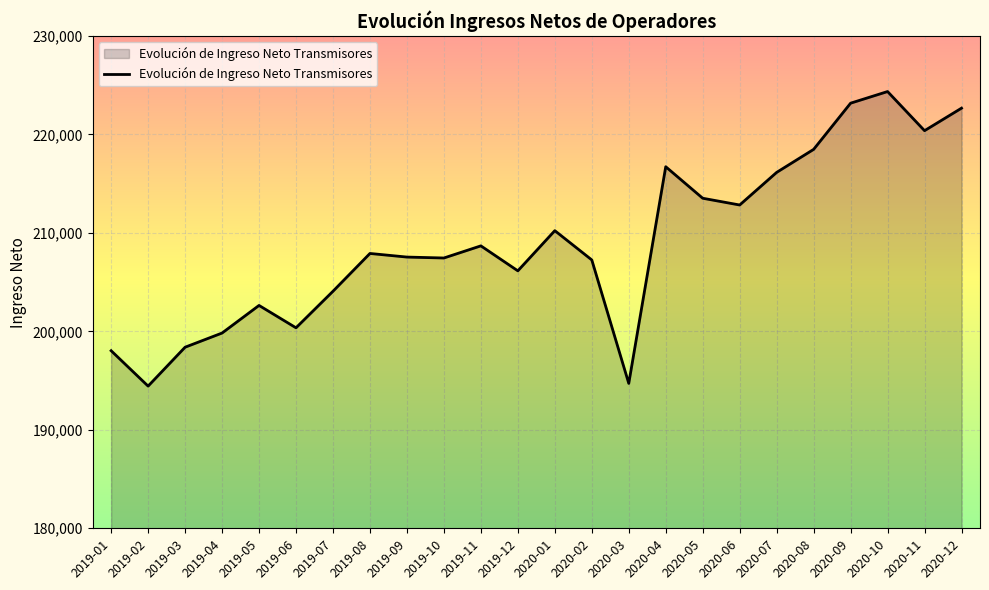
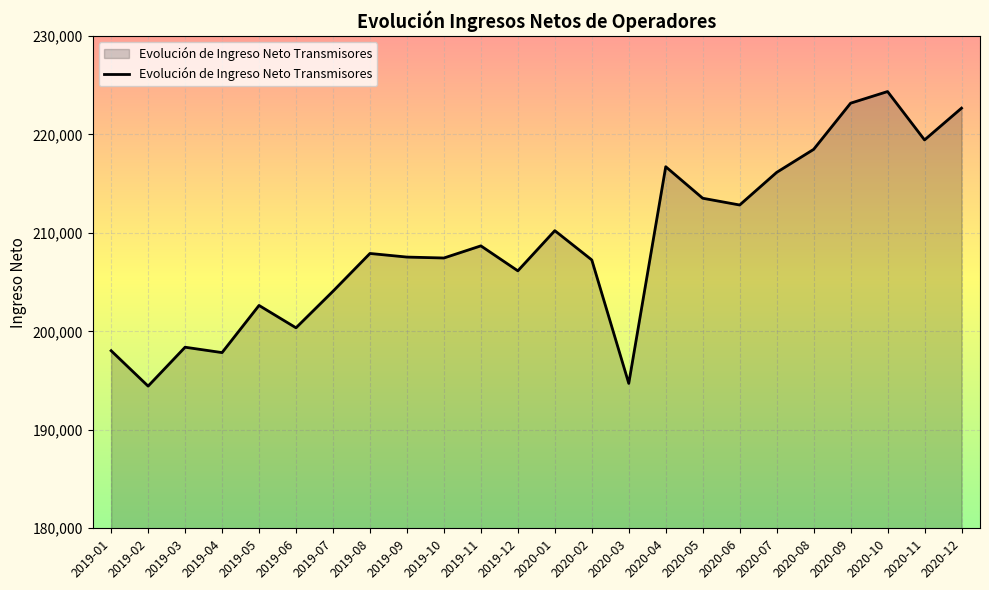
2019-04: 200,000 -> 198,000
2020-11: 220,000 -> 219,000
